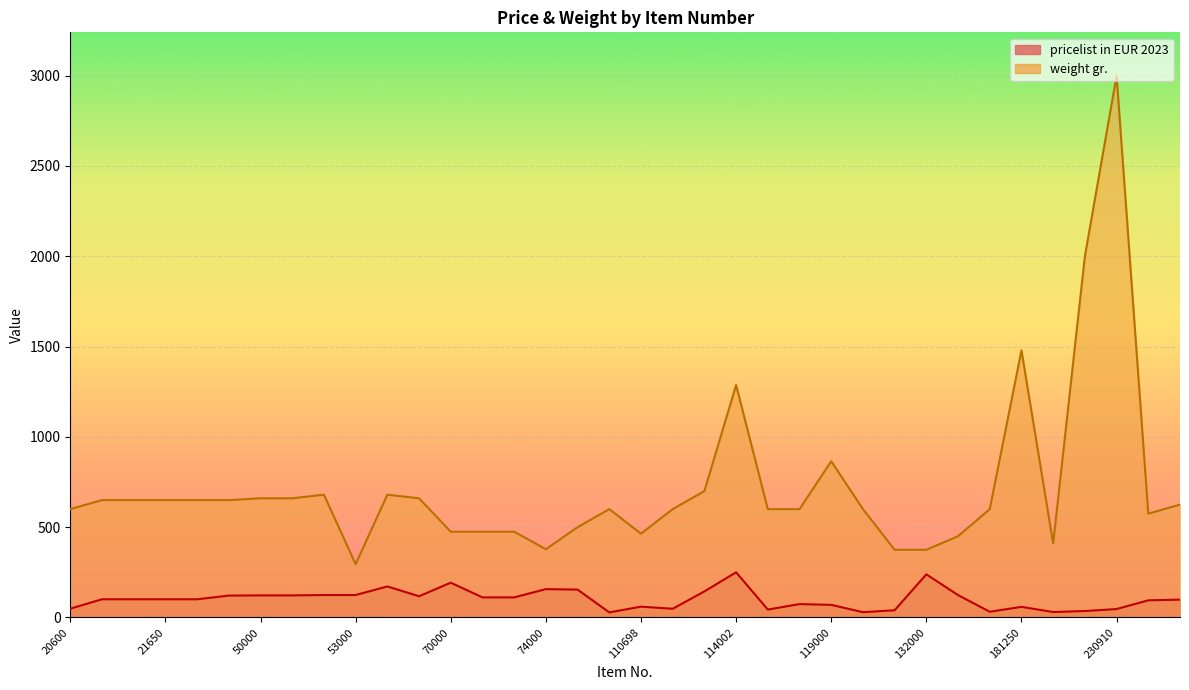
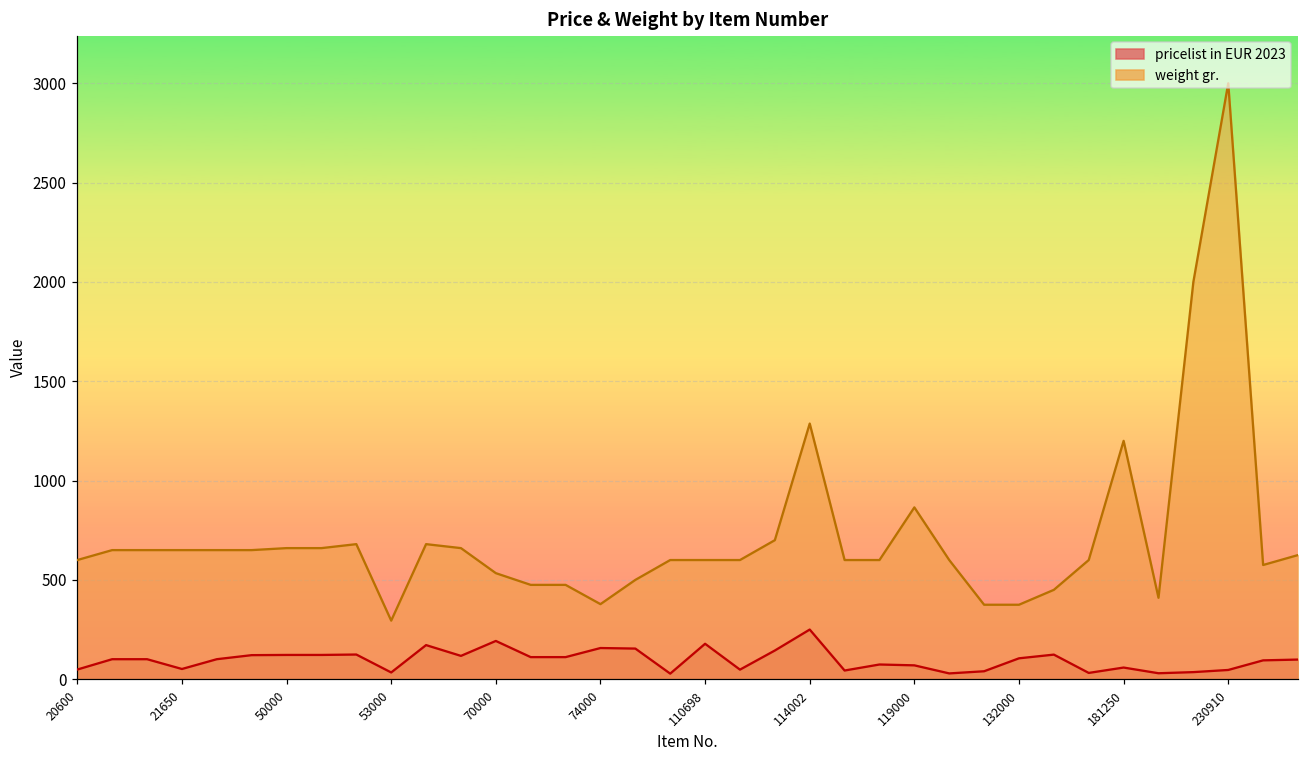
pricelist in EUR 2023, 21650: 100 -> 50
pricelist in EUR 2023, 53000: 120 -> 30
weight gr., 70000: 480 -> 530
pricelist in EUR 2023, 110698: 60 -> 180
weight gr., 110698: 460 -> 600
pricelist in EUR 2023, 132000: 240 -> 110
weight gr., 181250: 1480 -> 1200
